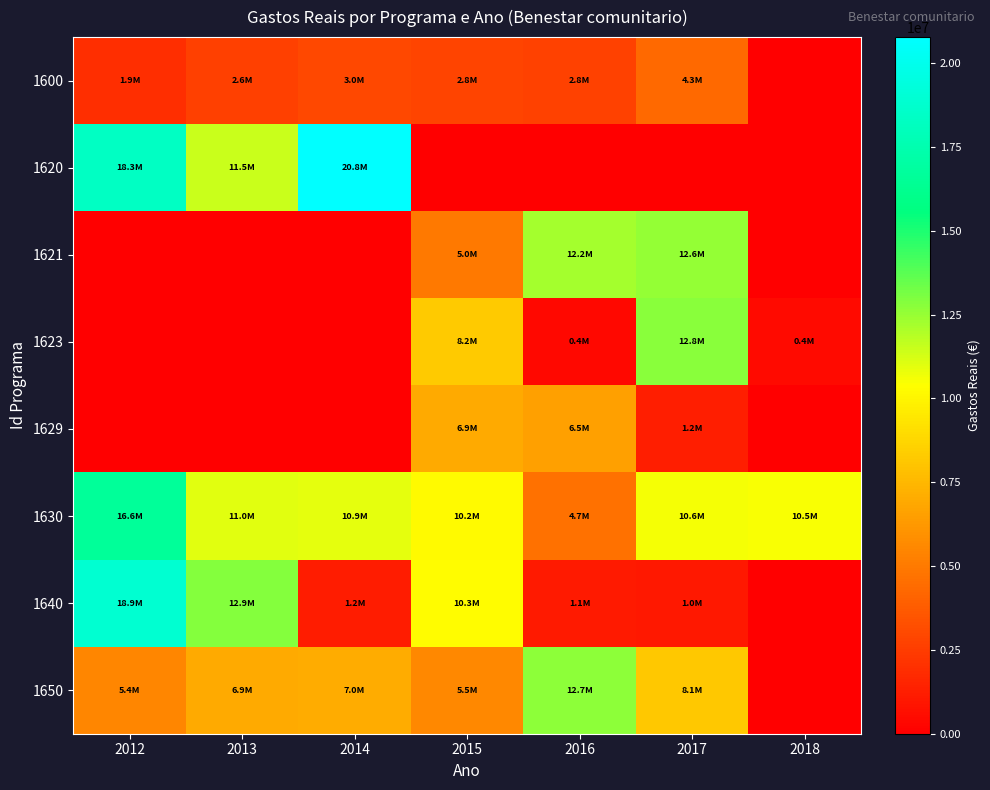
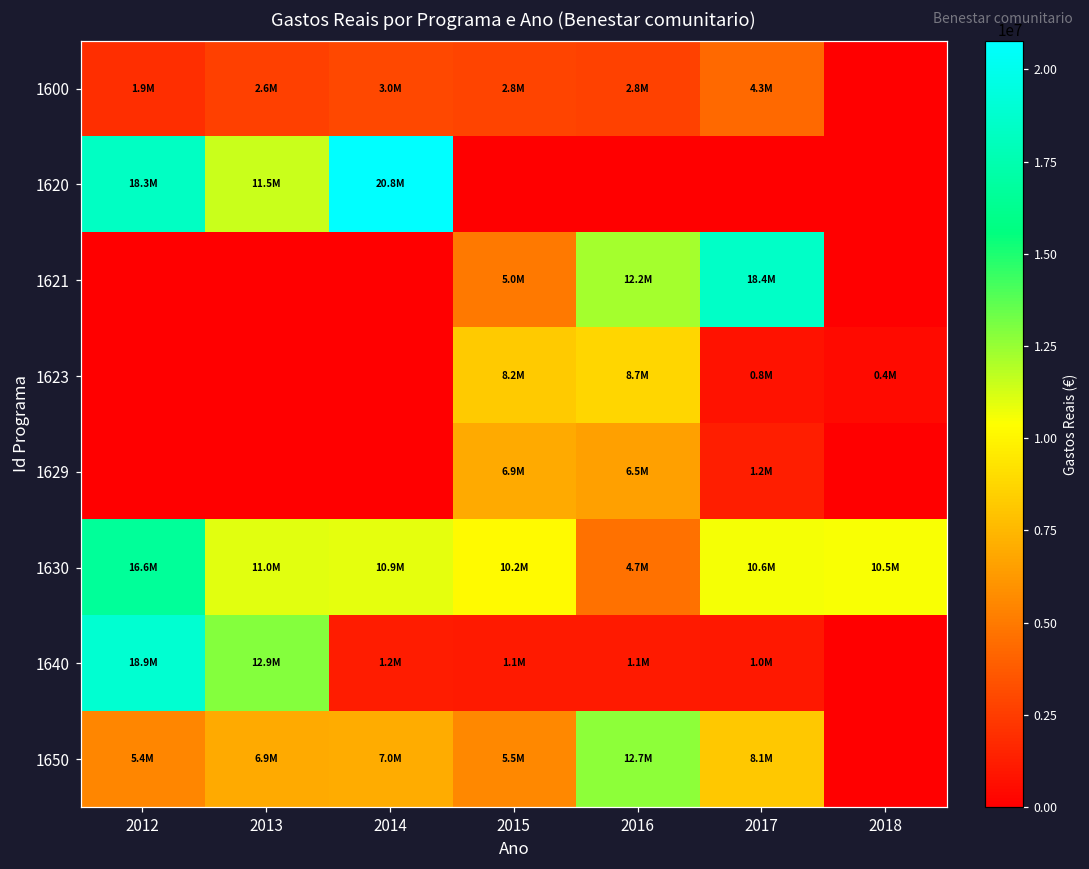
1621, 2017: 12.6M -> 18.4M
1623, 2016: 0.4M -> 8.7M
1623, 2017: 12.8M -> 0.8M
1640, 2015: 10.3M -> 1.1M
